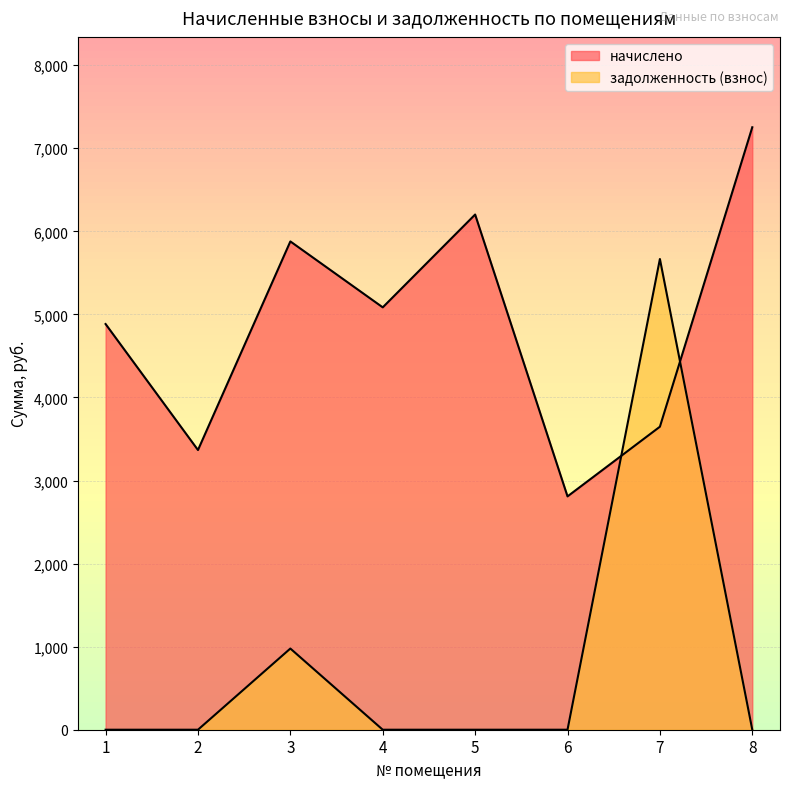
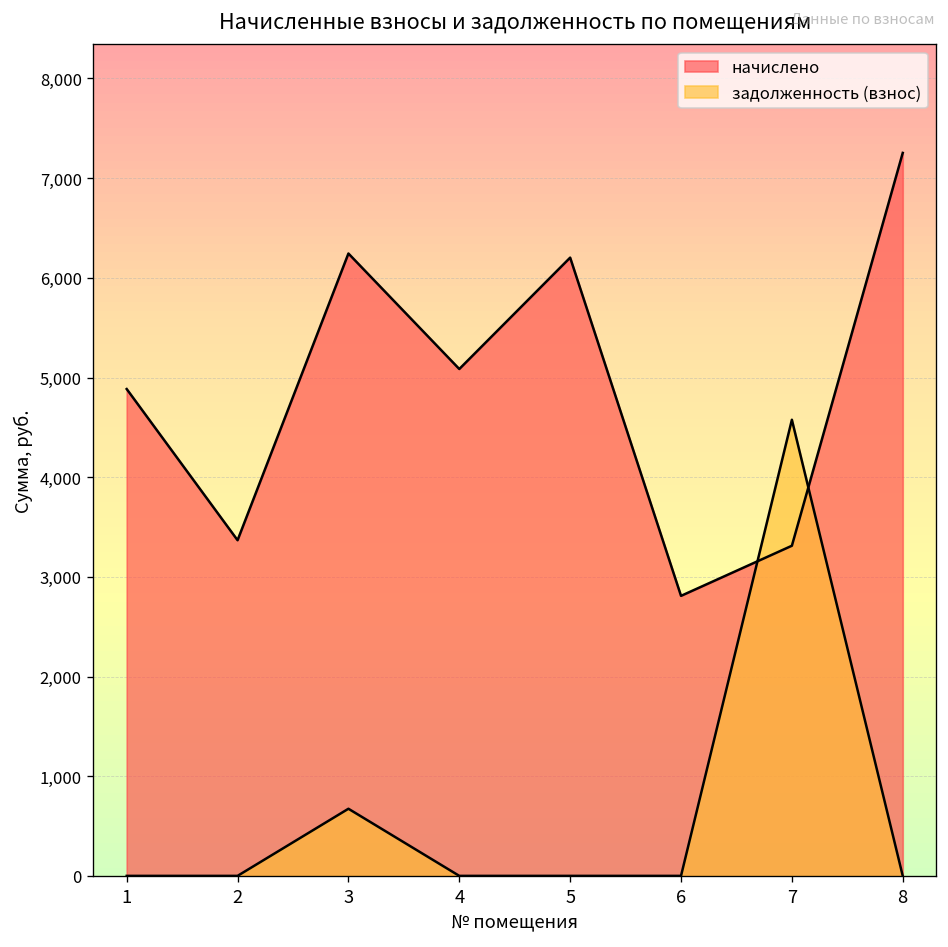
начислено, 3: 5,900 -> 6,200
задолженность (взнос), 3: 1,000 -> 700
начислено, 7: 3,600 -> 3,300
задолженность (взнос), 7: 5,700 -> 4,600
